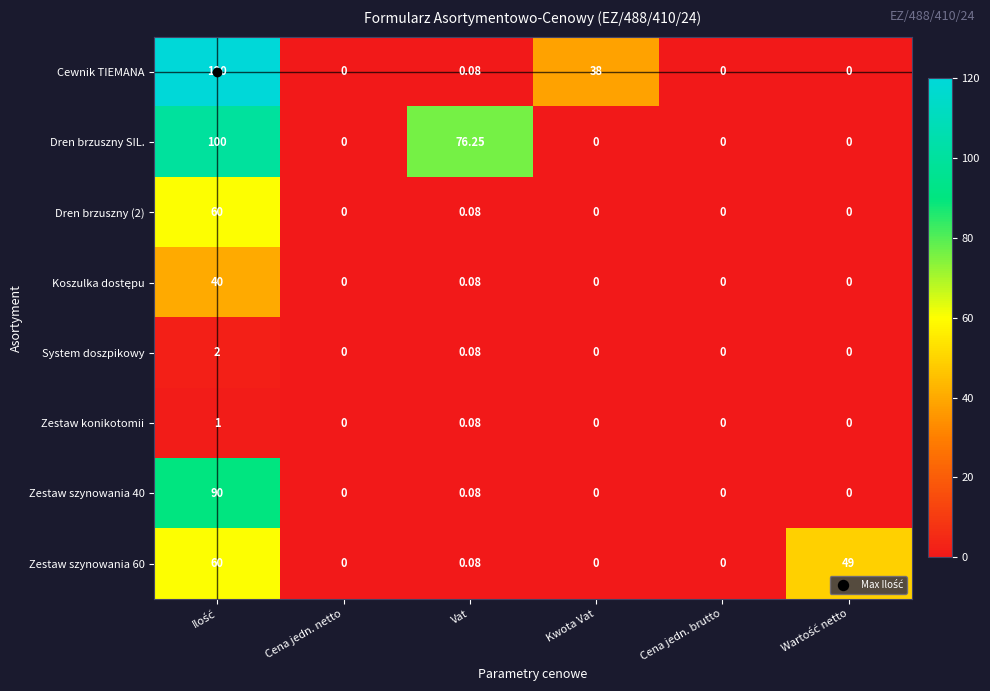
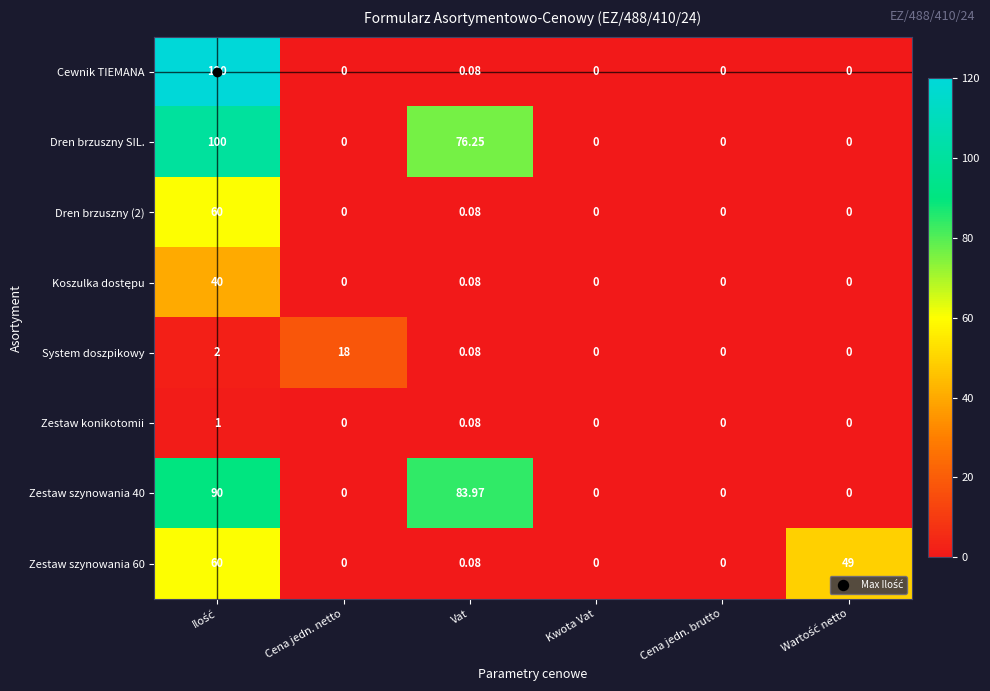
Cewnik TIEMANA, Kwota Vat: 38 -> 0
System doszpikowy, Cena jedn. netto: 0 -> 18
Zestaw szynowania 40, Vat: 0.08 -> 83.97
